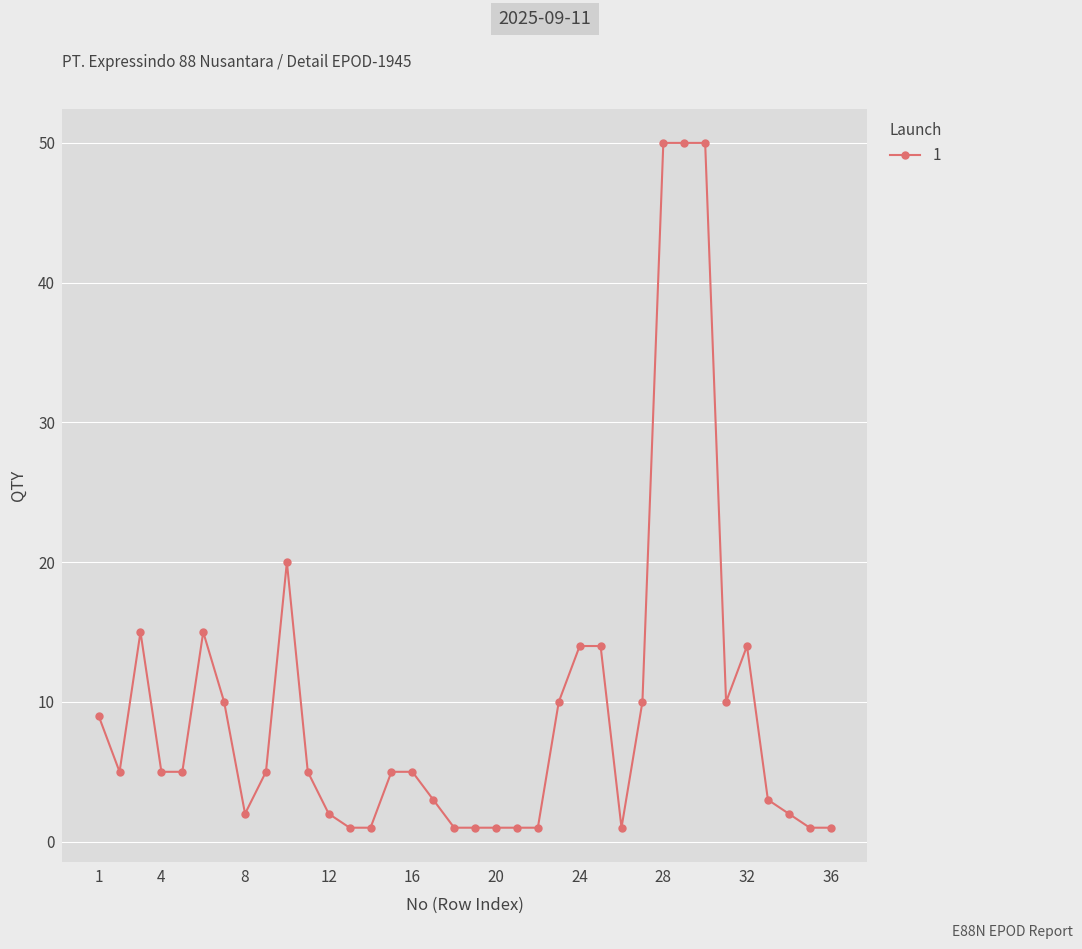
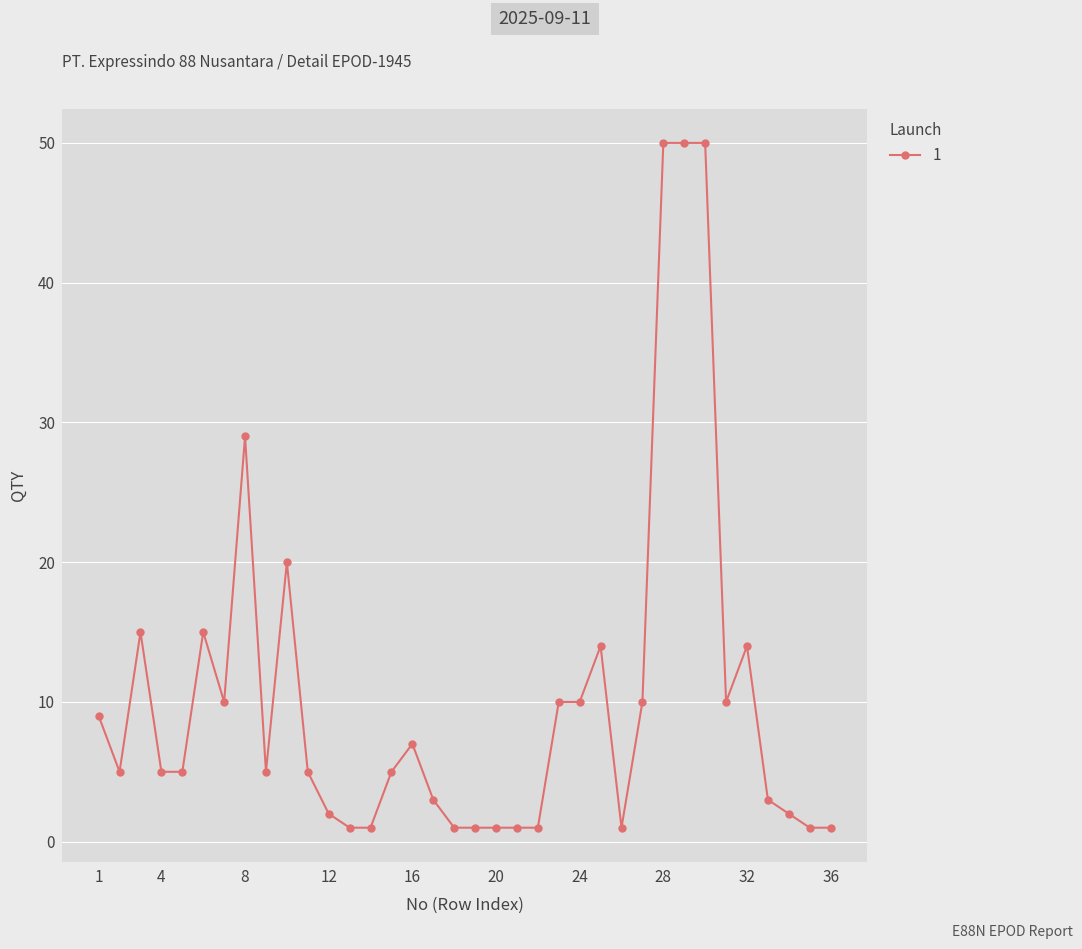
8: 2 -> 29
16: 5 -> 7
24: 14 -> 10
